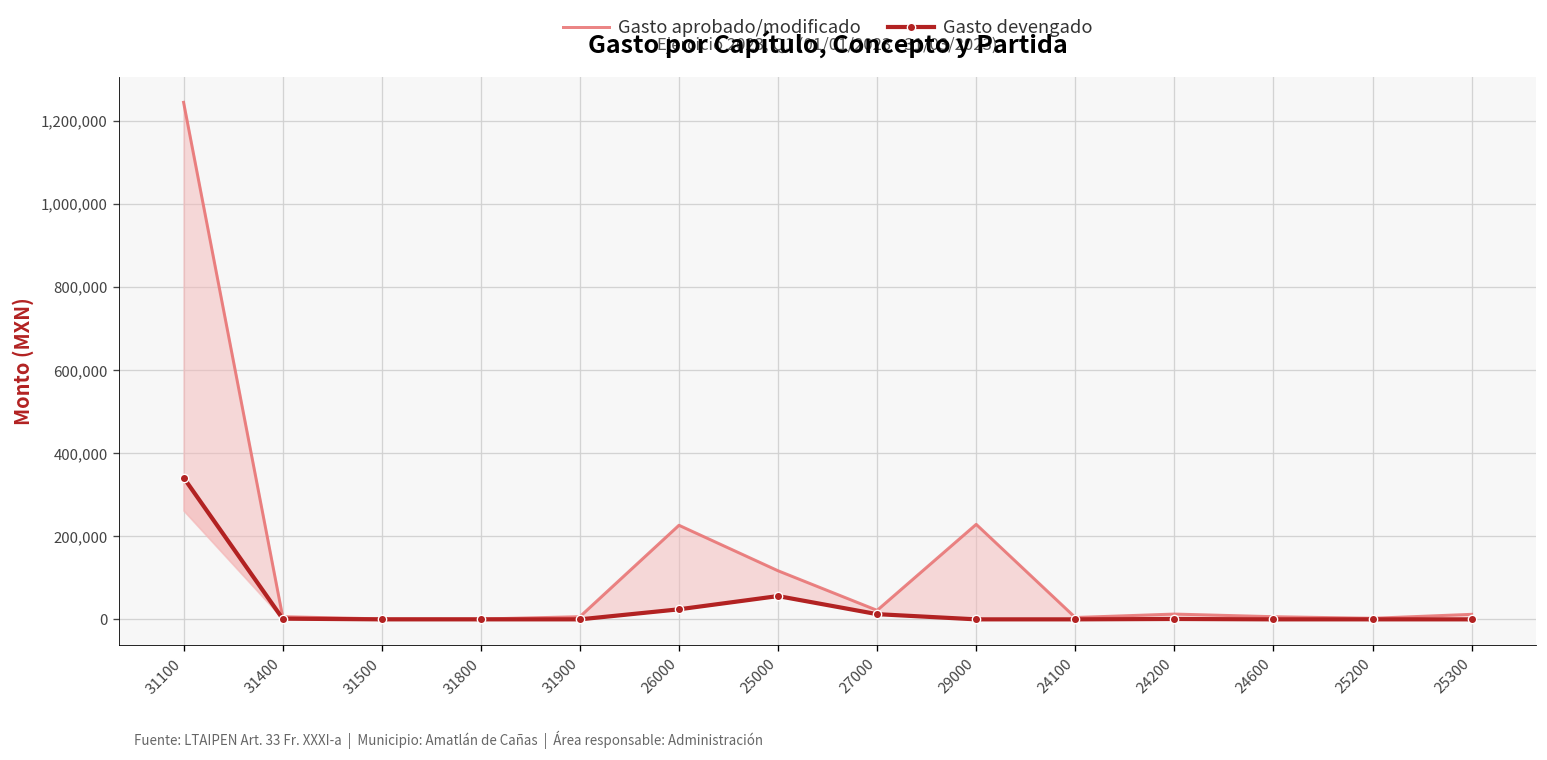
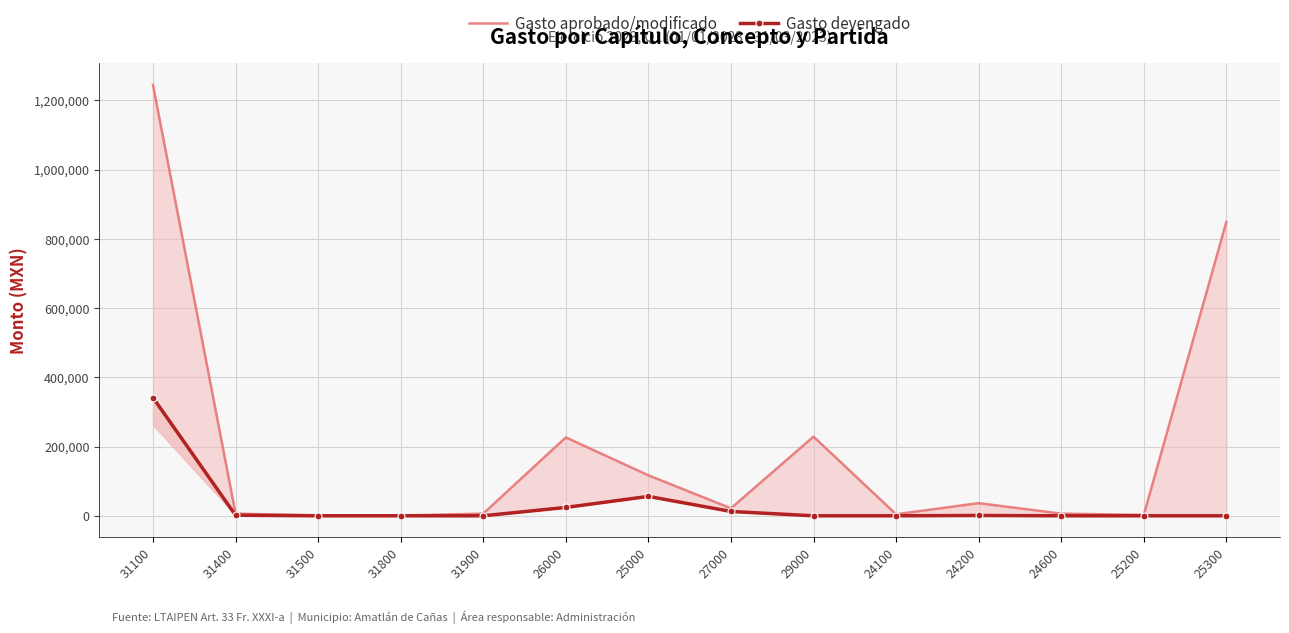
Gasto aprobado/modificado, 24200: 10,000 -> 40,000
Gasto aprobado/modificado, 25300: 10,000 -> 850,000
